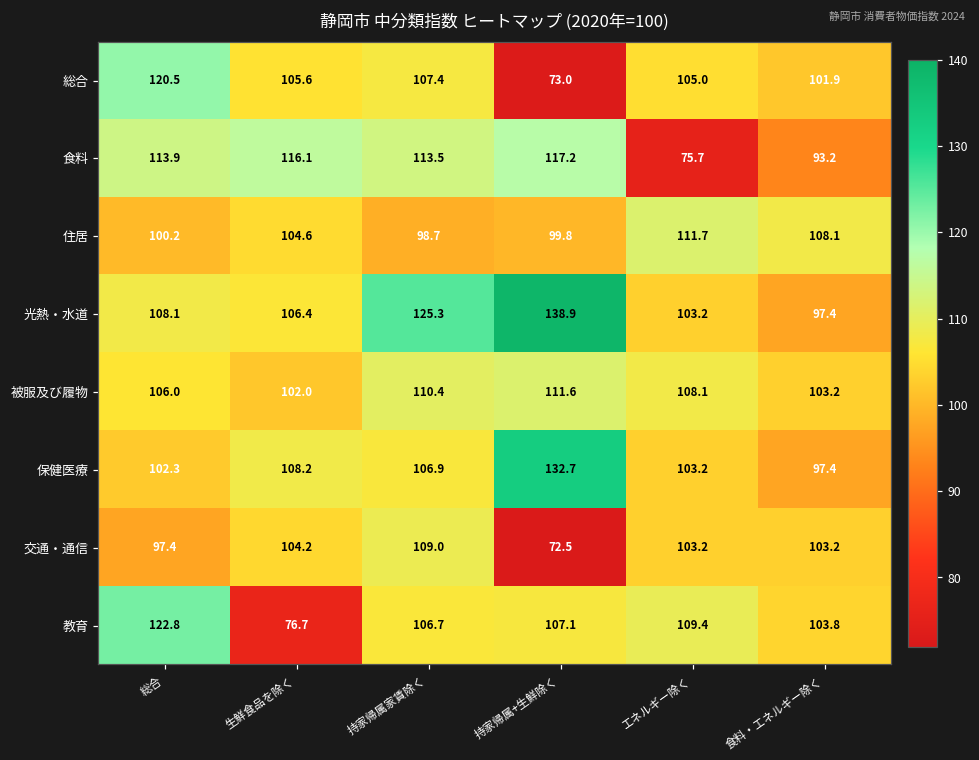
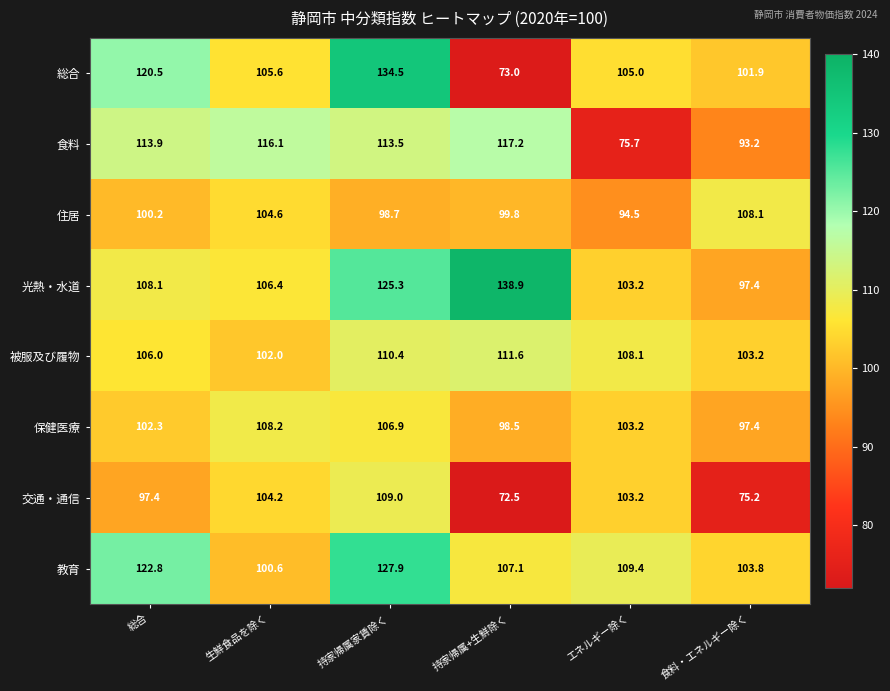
総合, 持家帰属家賃除く: 107.4 -> 134.5
住居, エネルギー除く: 111.7 -> 94.5
保健医療, 持家帰属+生鮮除く: 132.7 -> 98.5
交通・通信, 食料・エネルギー除く: 103.2 -> 75.2
教育, 生鮮食品を除く: 76.7 -> 100.6
教育, 持家帰属家賃除く: 106.7 -> 127.9
